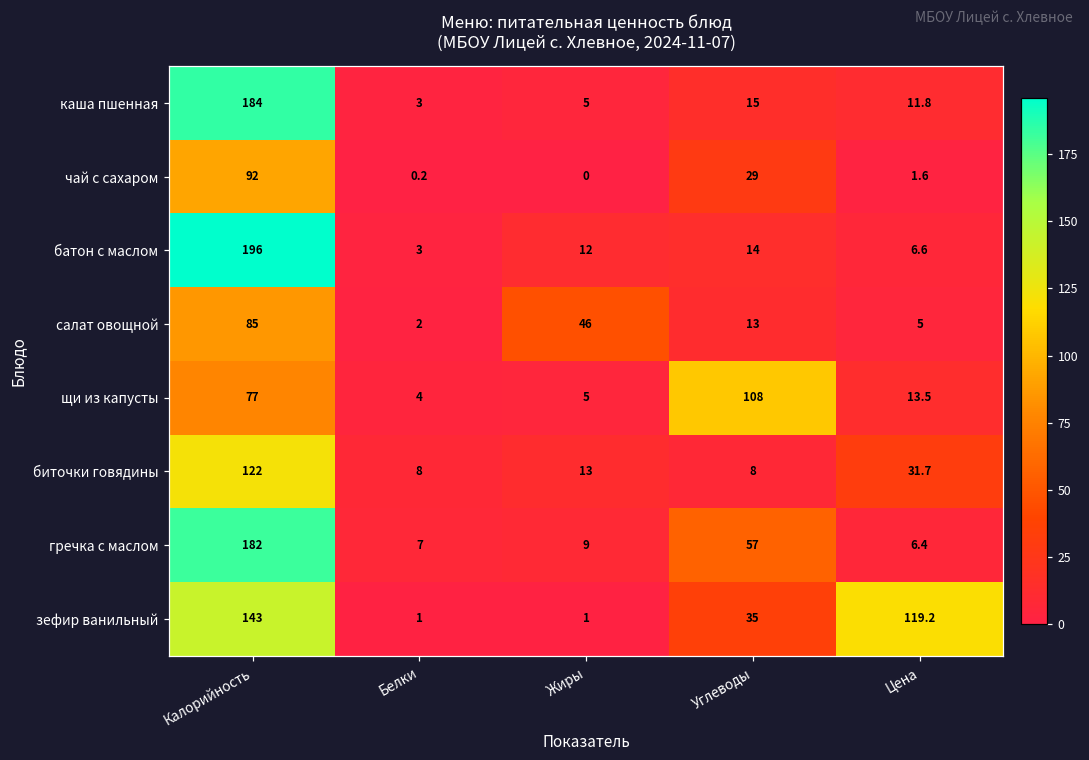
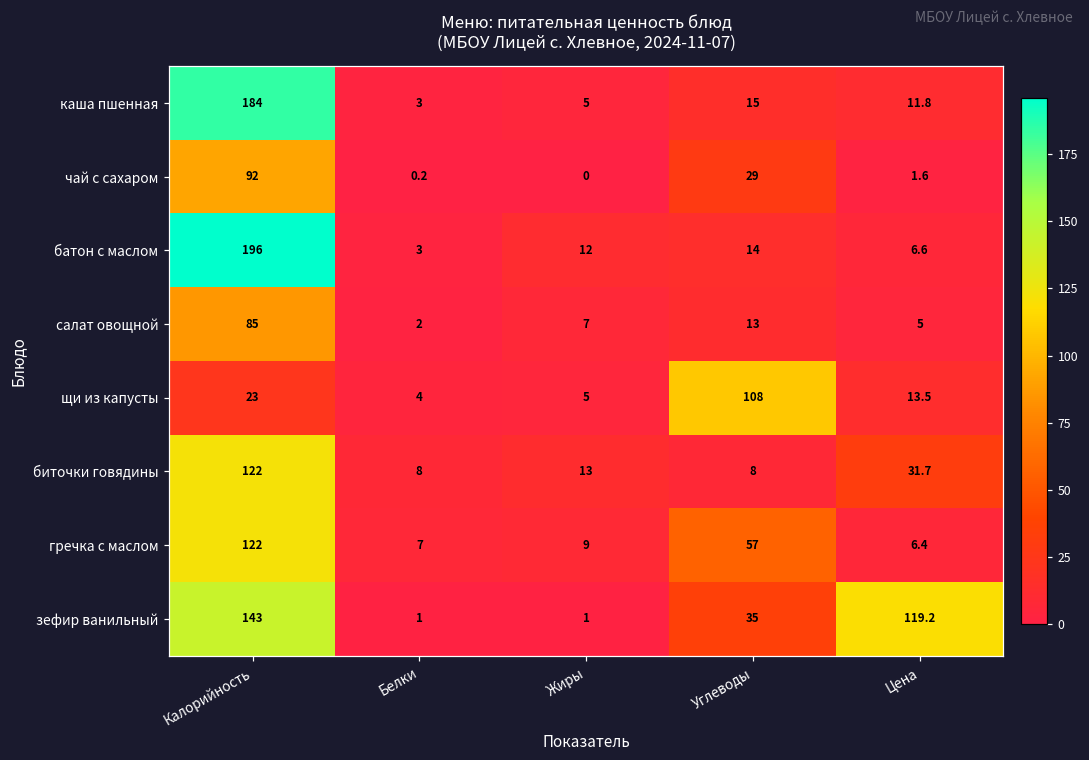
салат овощной, Жиры: 46 -> 7
щи из капусты, Калорийность: 77 -> 23
гречка с маслом, Калорийность: 182 -> 122
